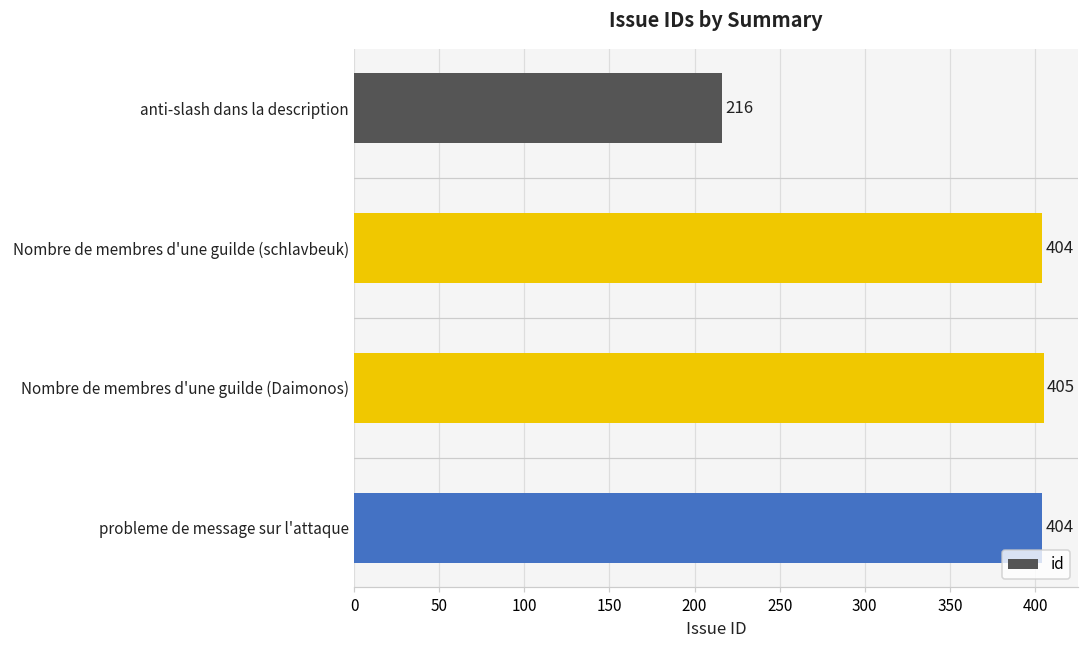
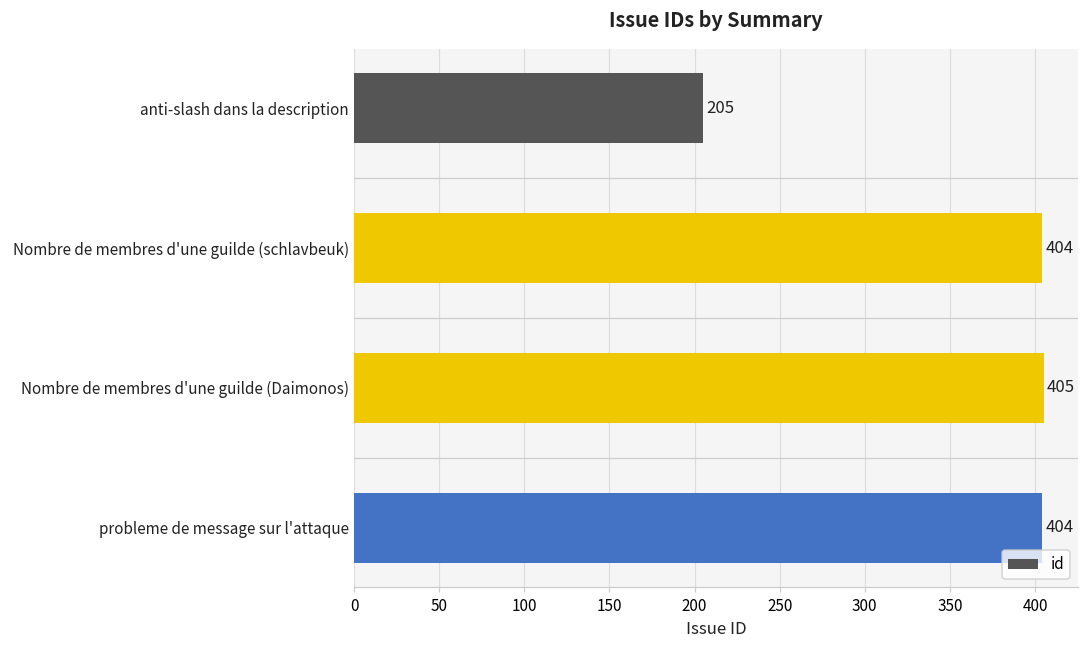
anti-slash dans la description: 216 -> 205
